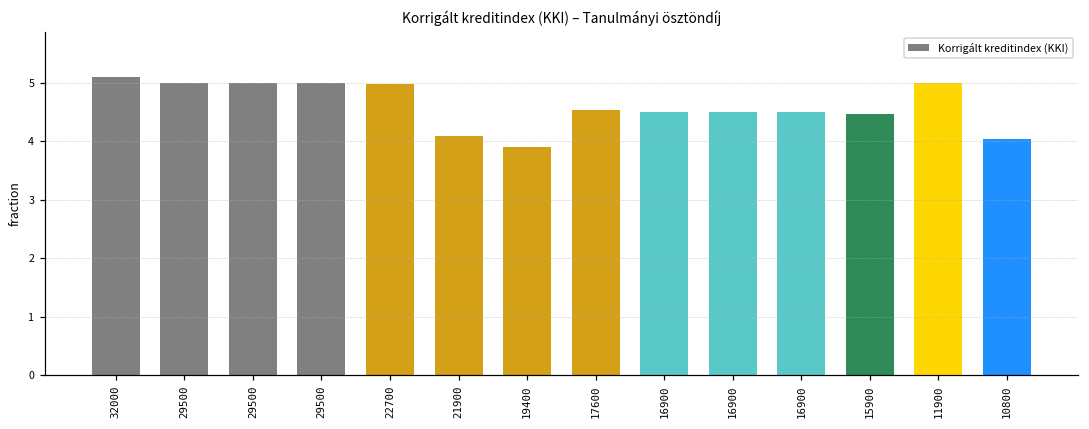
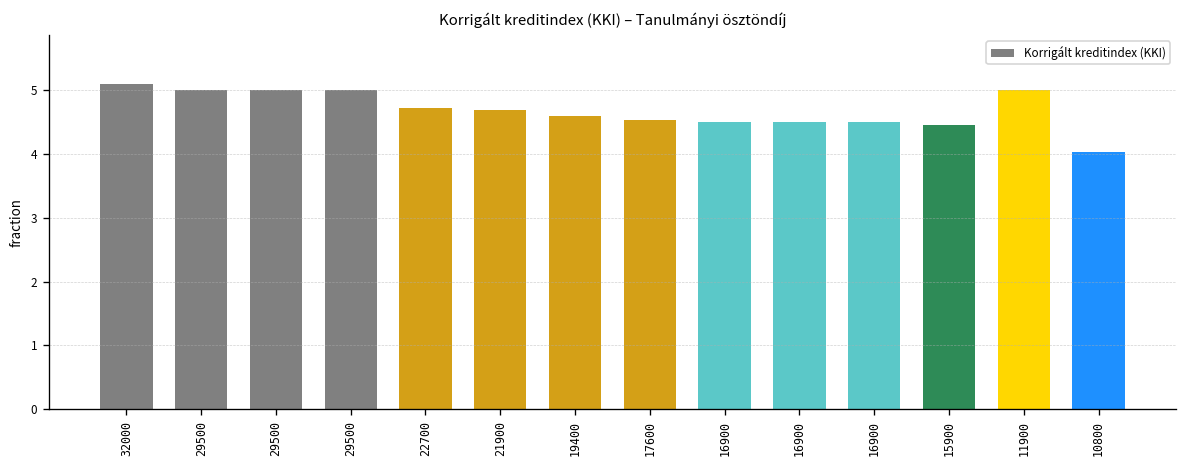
22700: 5.0 -> 4.7
21900: 4.1 -> 4.7
19400: 3.9 -> 4.6
